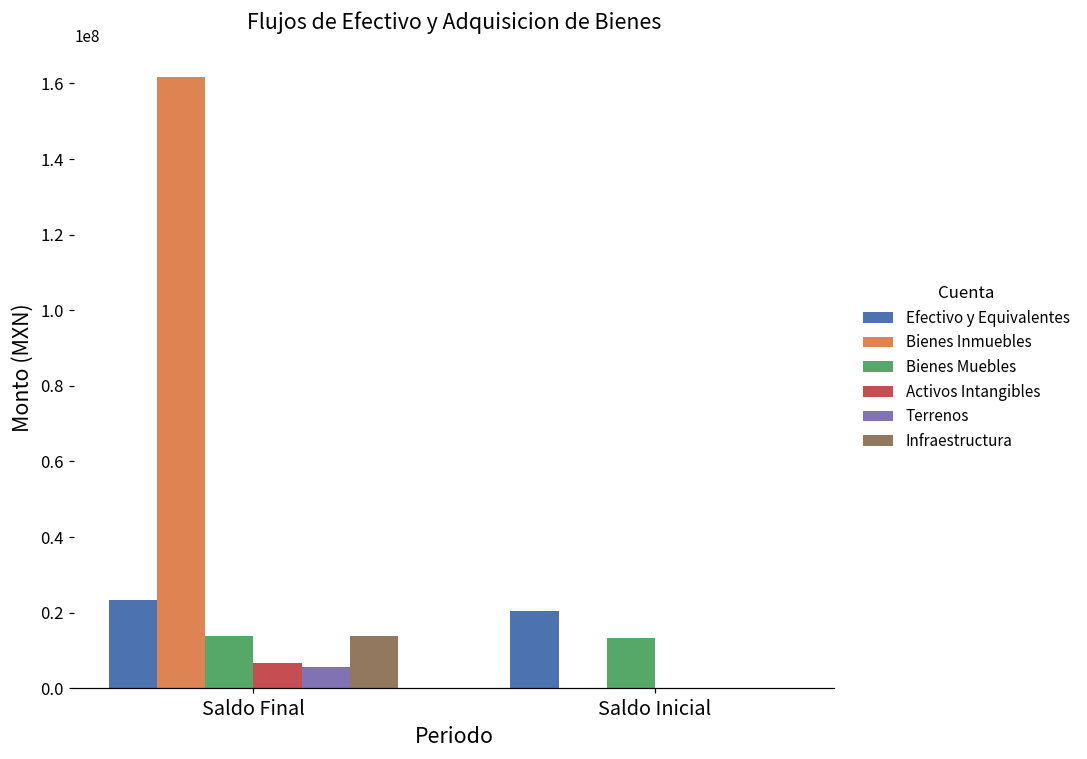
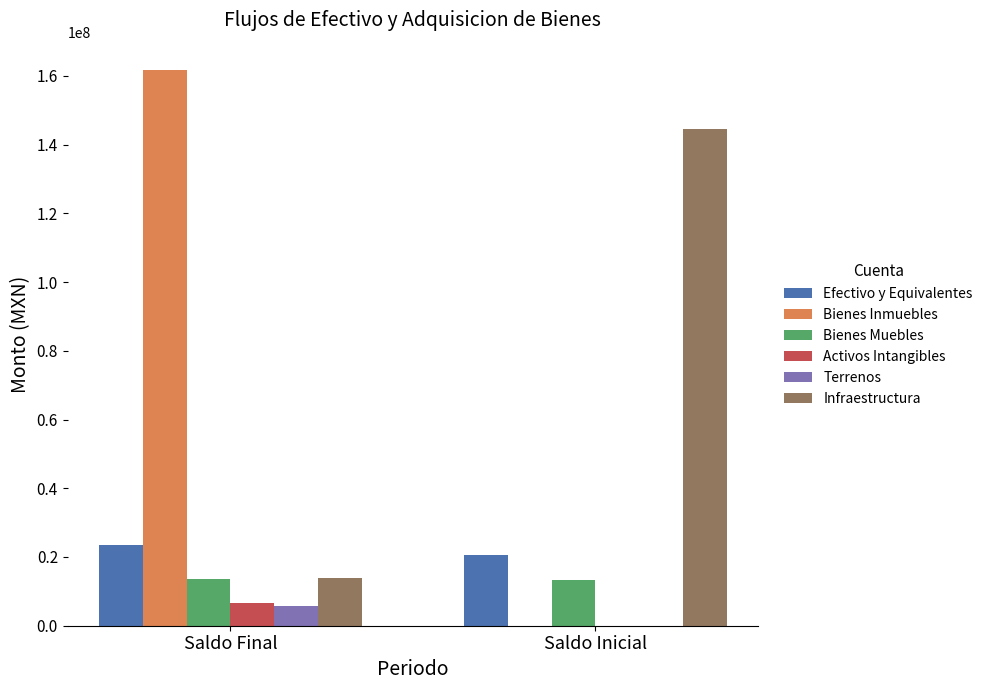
Infraestructura, Saldo Inicial: 0 -> 145000000
